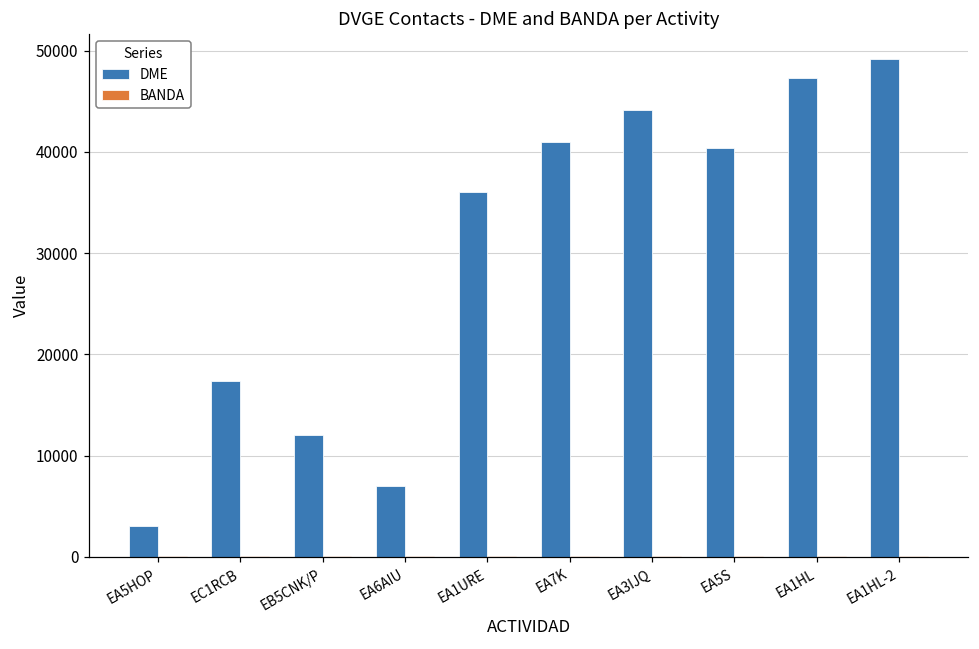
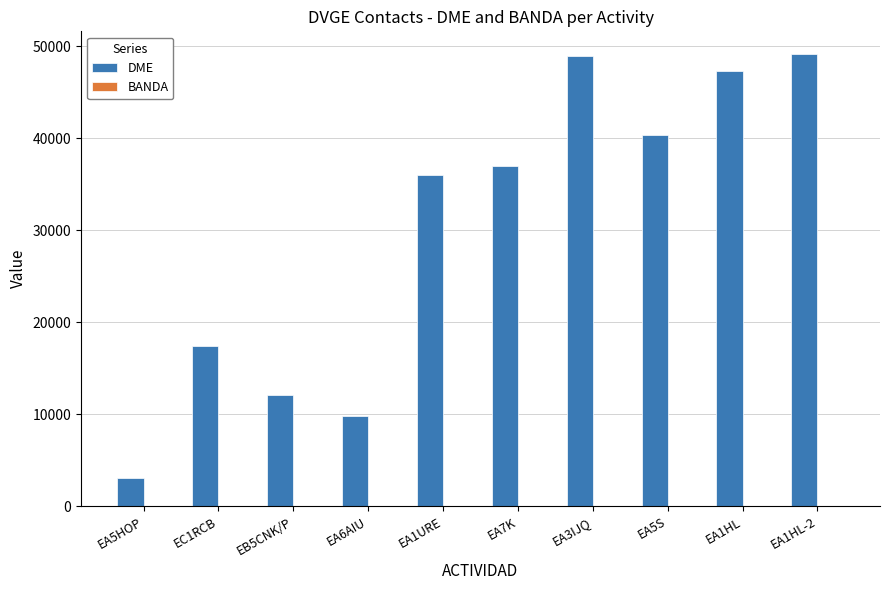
DME, EA6AIU: 7000 -> 10000
DME, EA7K: 41000 -> 37000
DME, EA3IJQ: 44000 -> 49000
